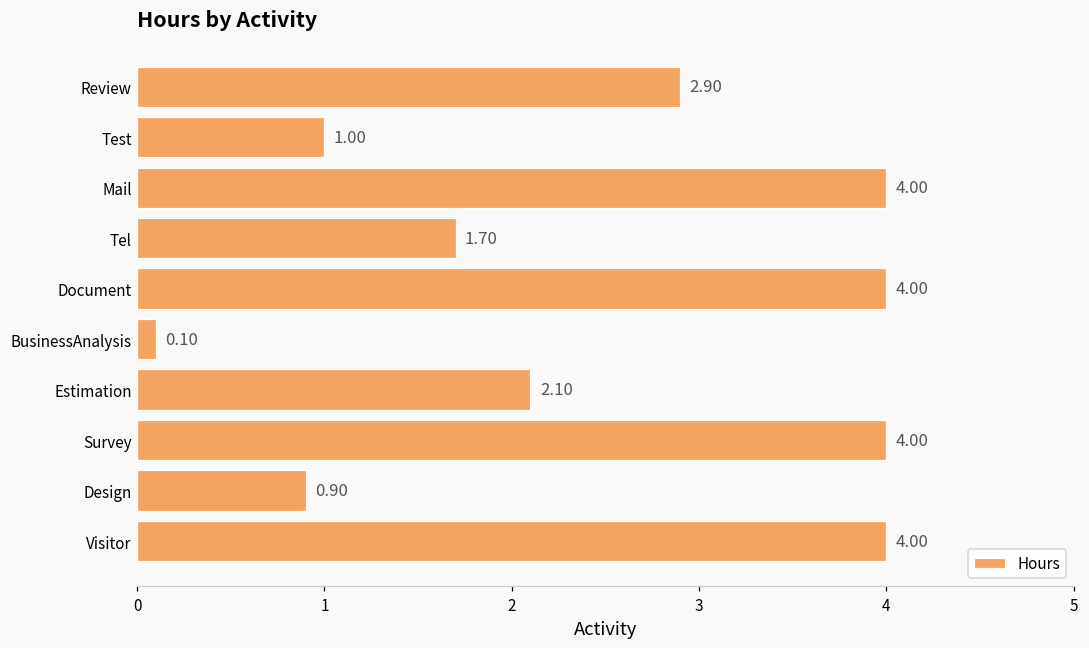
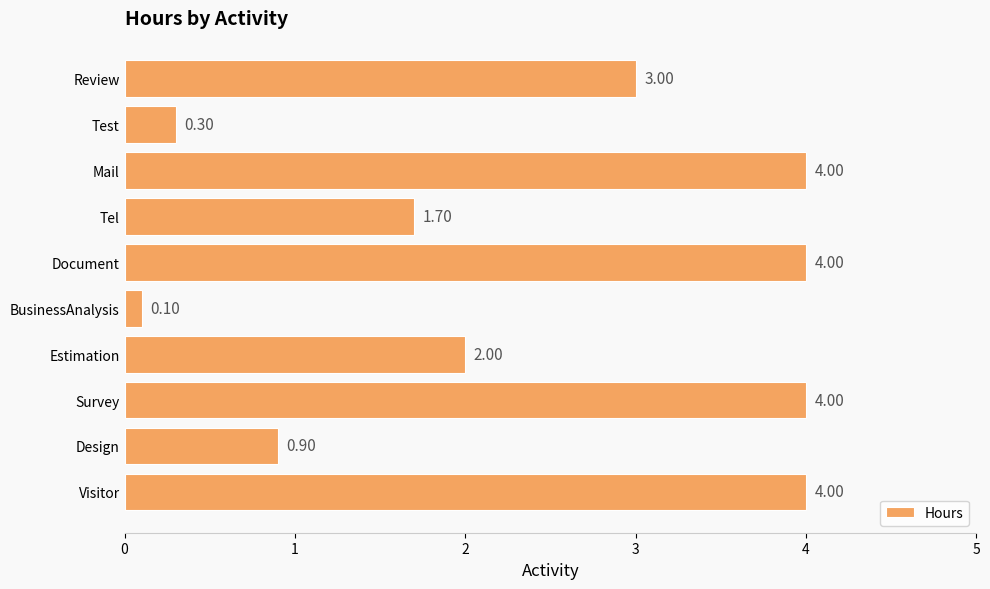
Review: 2.90 -> 3.00
Test: 1.00 -> 0.30
Estimation: 2.10 -> 2.00
